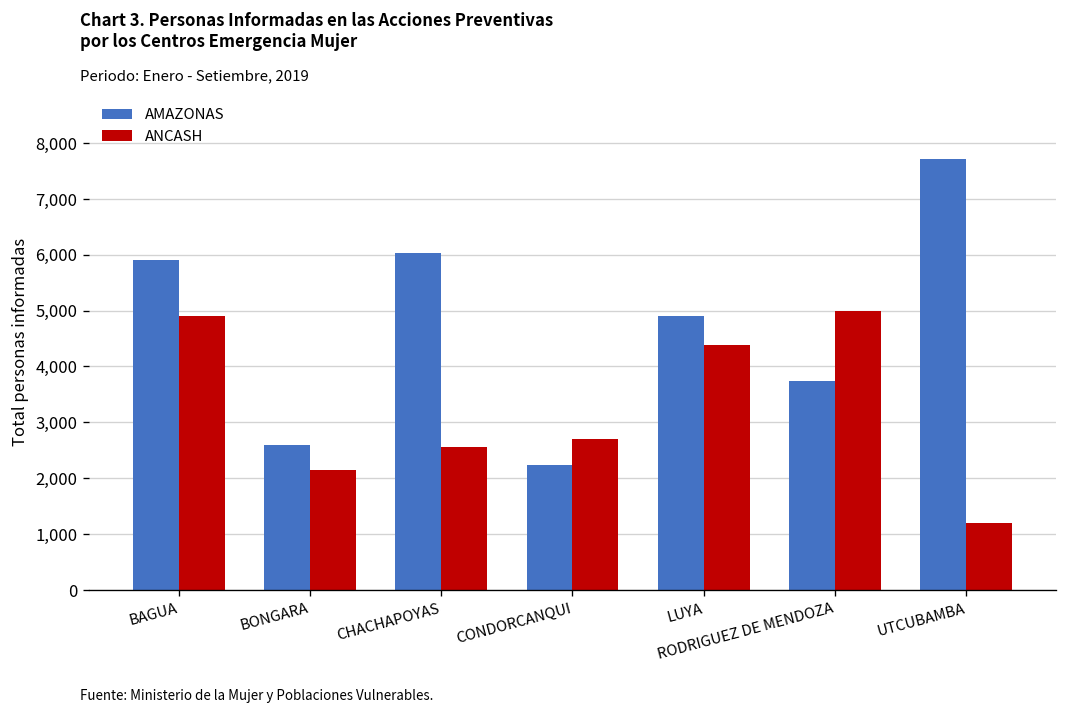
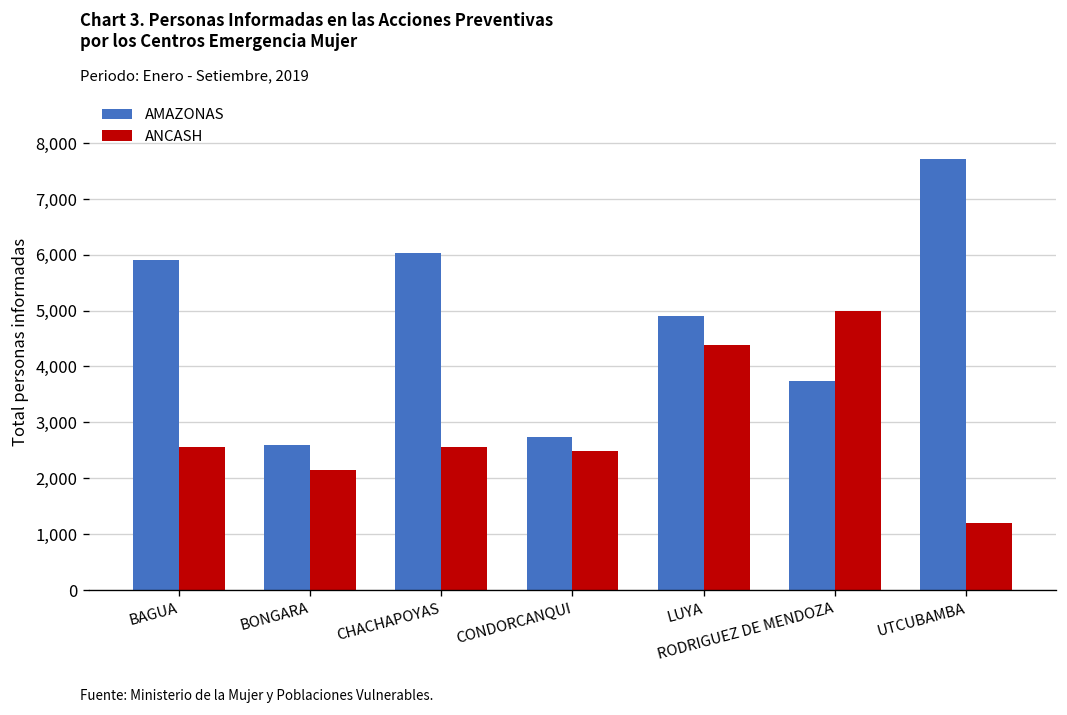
ANCASH, BAGUA: 4,900 -> 2,600
AMAZONAS, CONDORCANQUI: 2,200 -> 2,700
ANCASH, CONDORCANQUI: 2,700 -> 2,500
